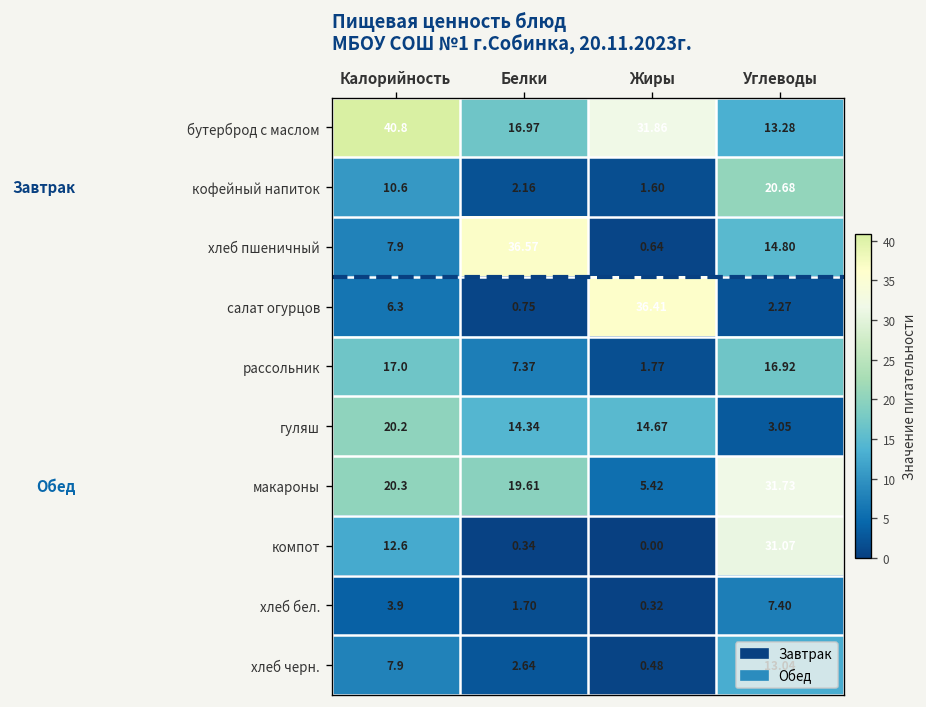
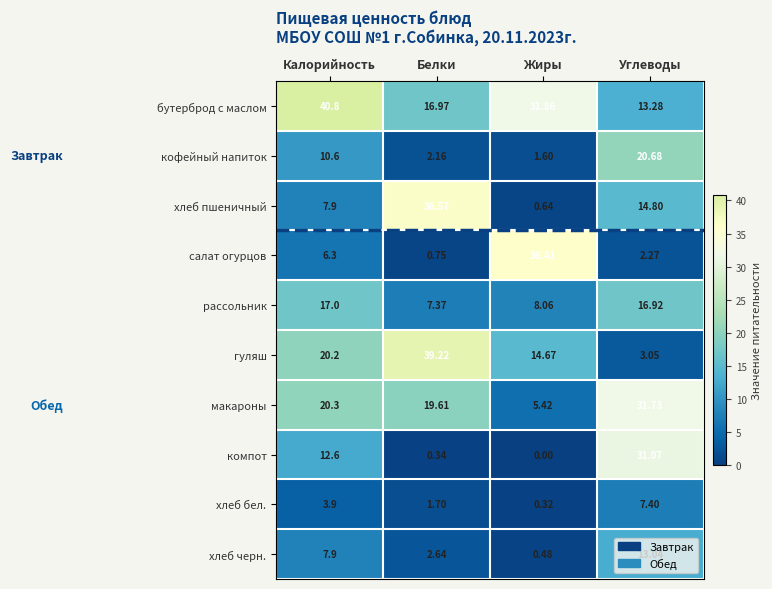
рассольник, Жиры: 1.77 -> 8.06
гуляш, Белки: 14.34 -> 39.22
